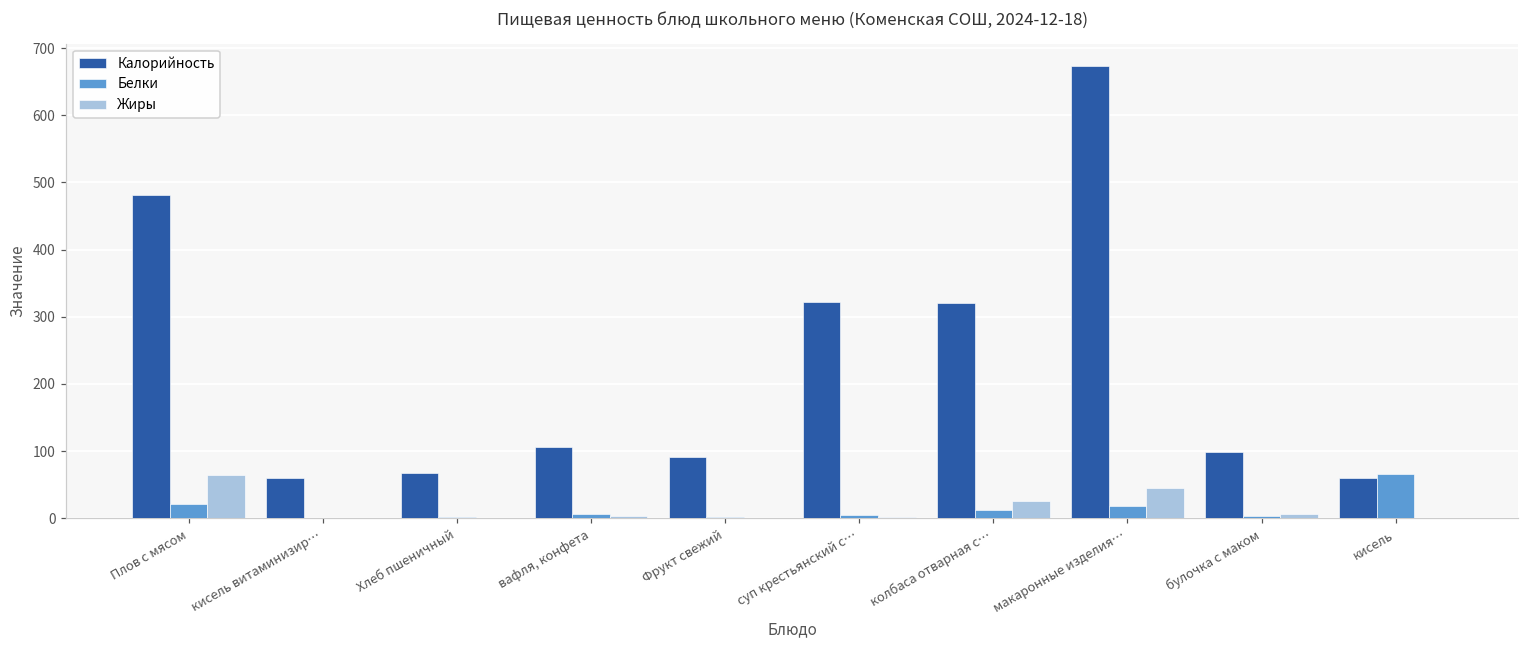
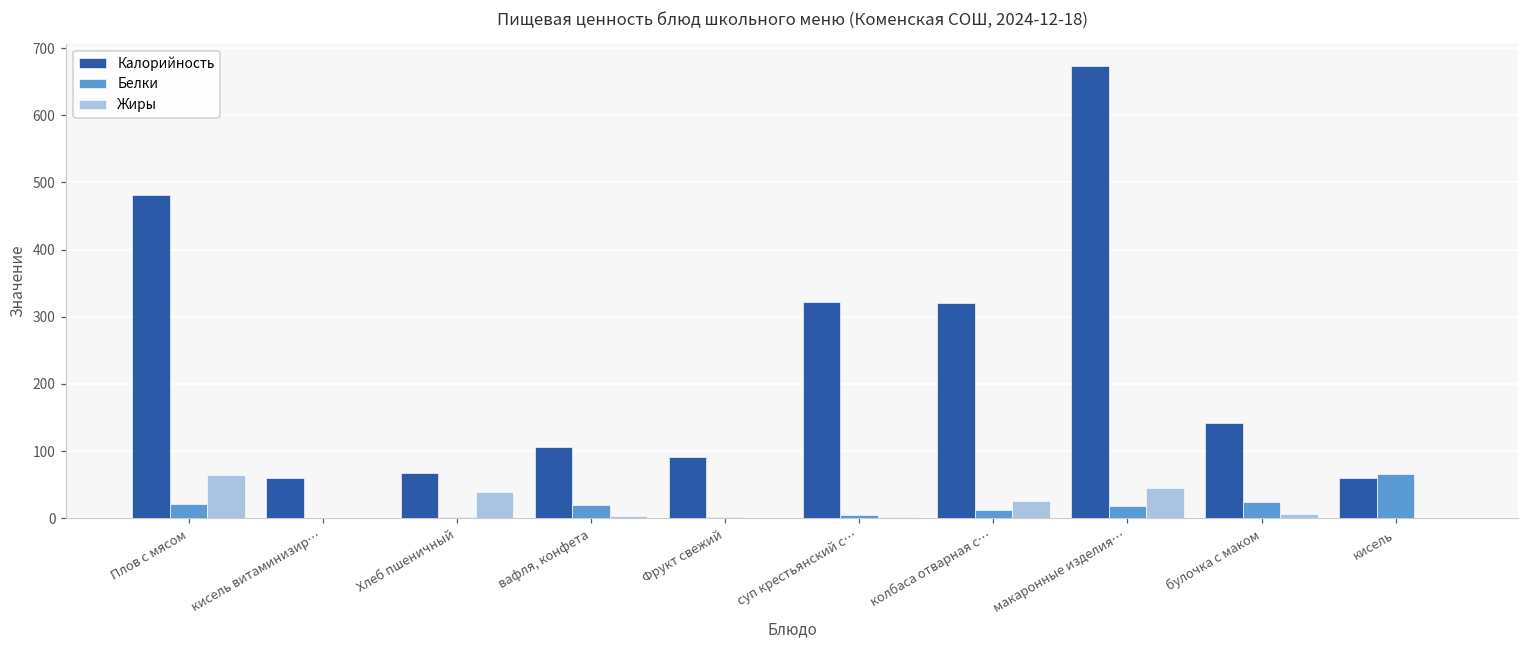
Жиры, Хлеб пшеничный: 0 -> 40
Белки, вафля, конфета: 10 -> 20
Калорийность, булочка с маком: 100 -> 140
Белки, булочка с маком: 0 -> 20
